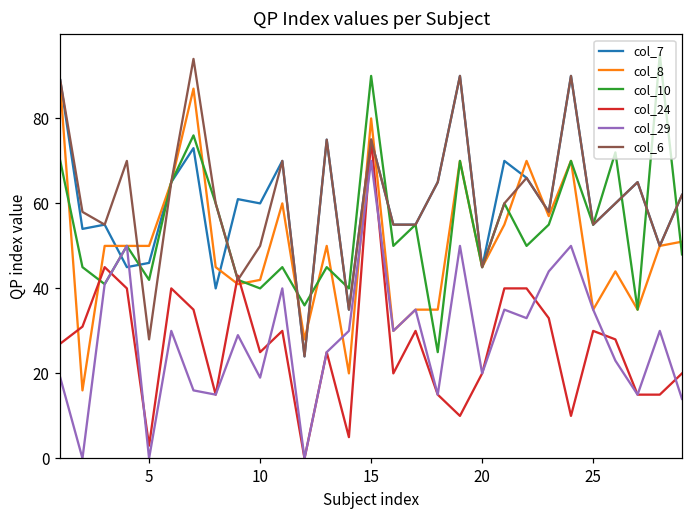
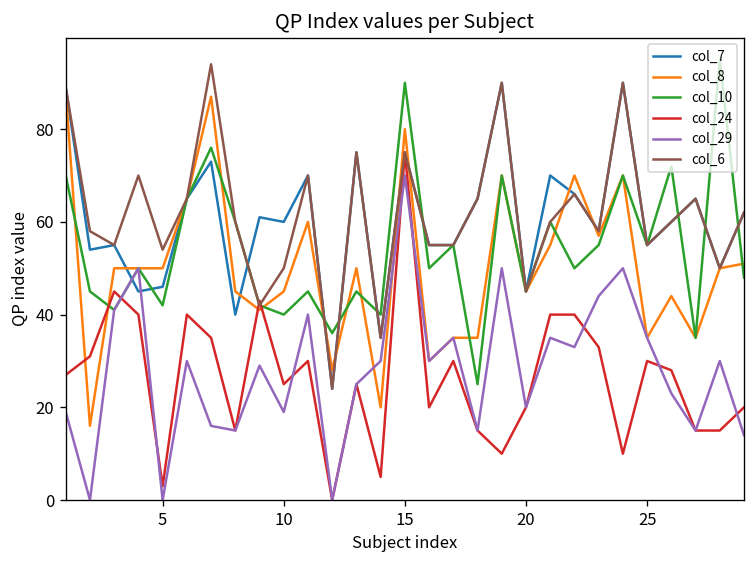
col_6, 5: 28 -> 54
col_8, 10: 42 -> 45
